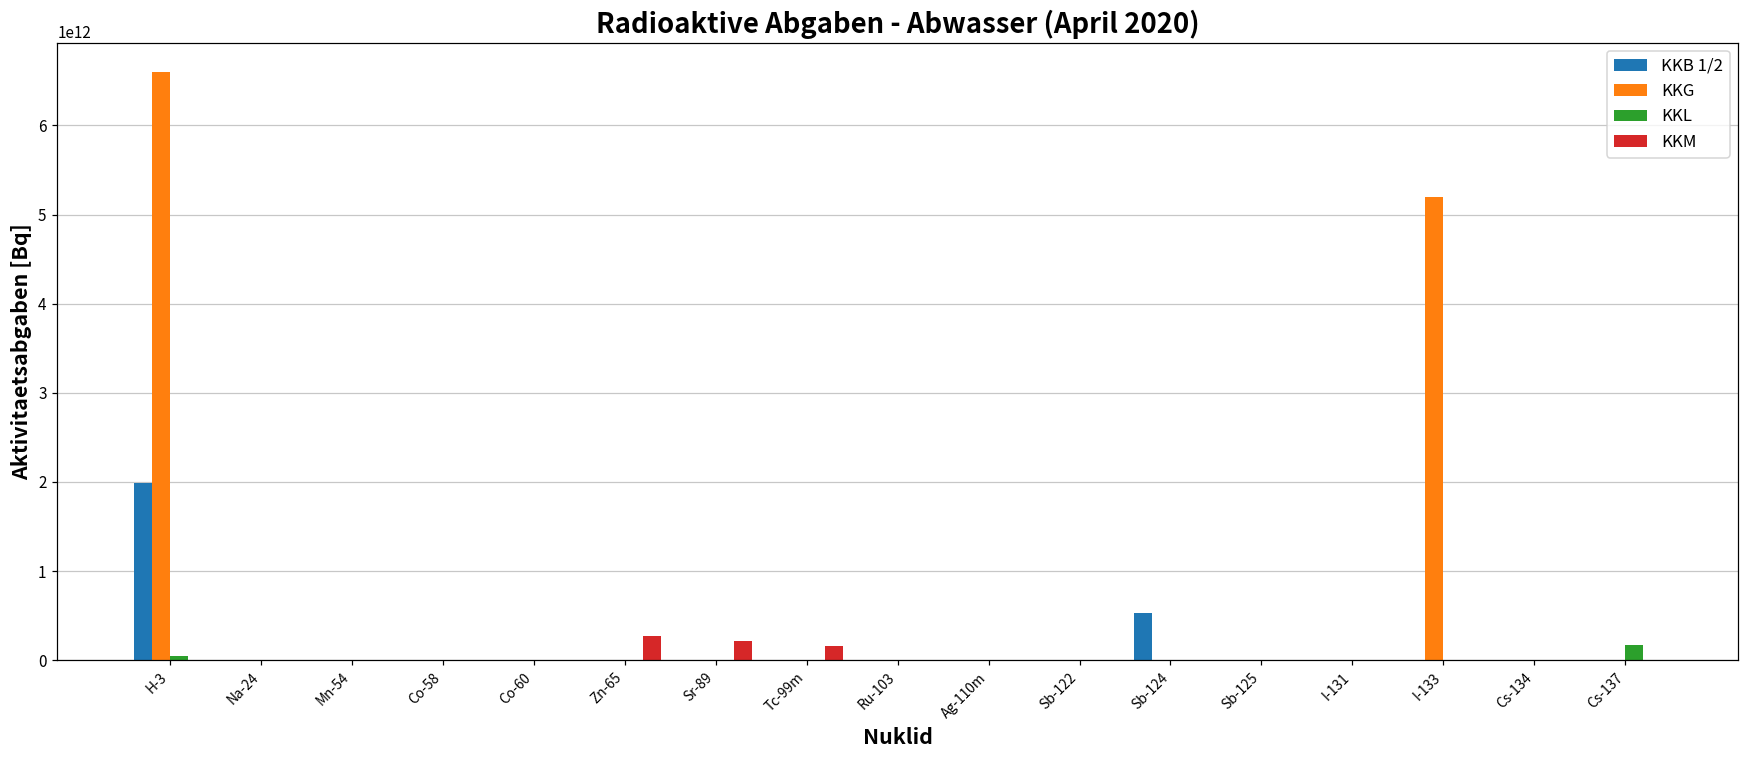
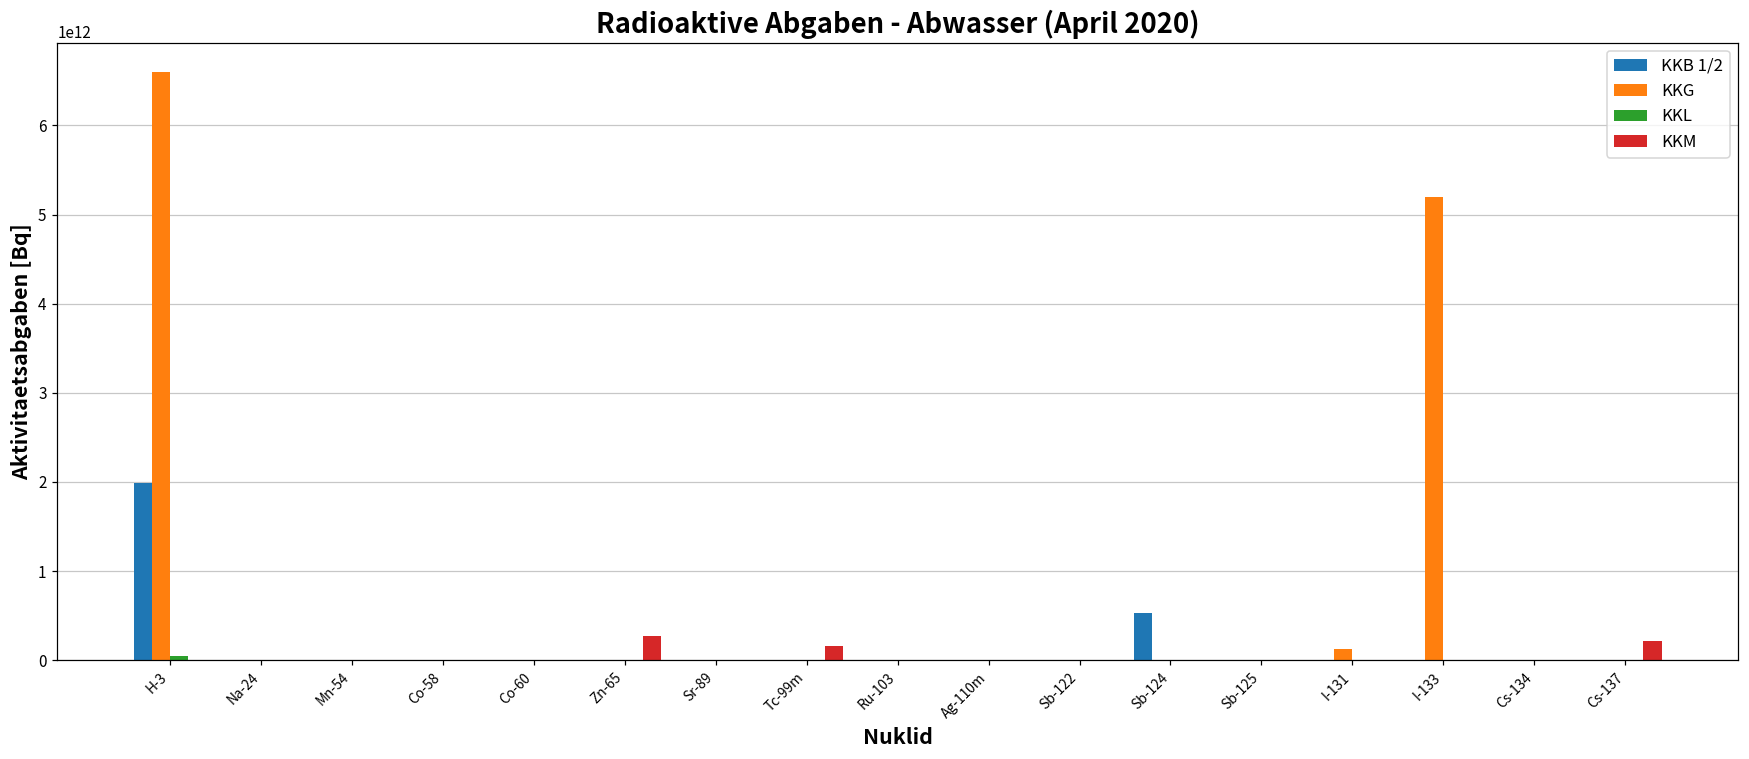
KKM, Sr-89: 200000000000 -> 0
KKG, I-131: 0 -> 100000000000
KKL, Cs-137: 200000000000 -> 0
KKM, Cs-137: 0 -> 200000000000
